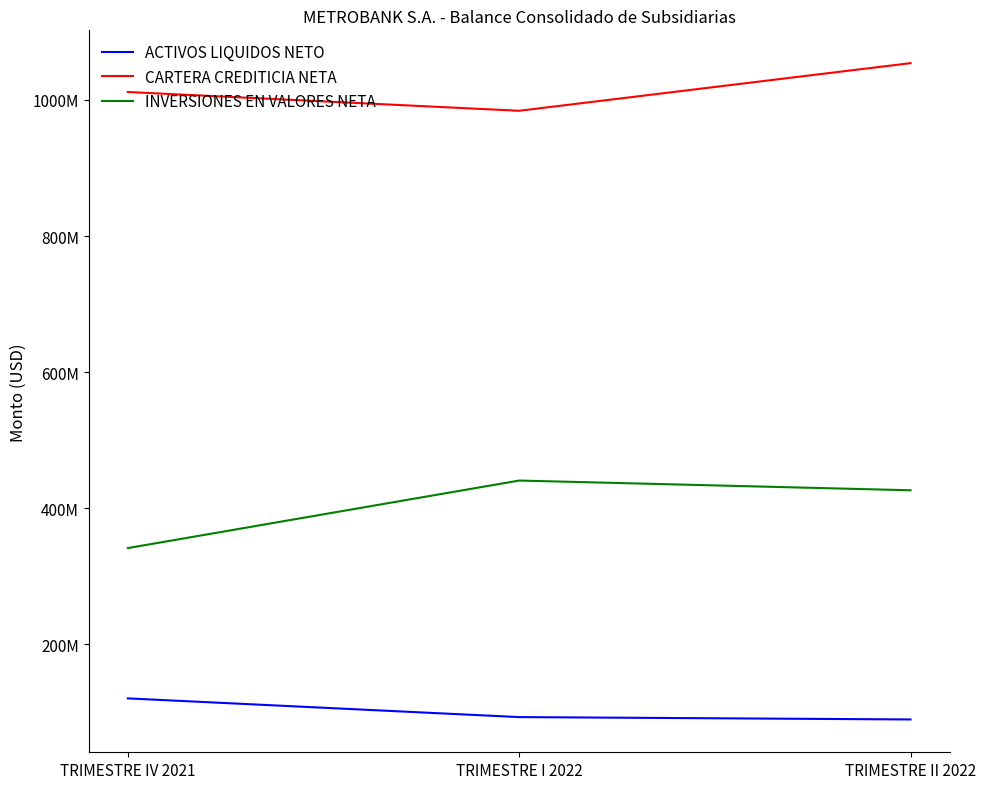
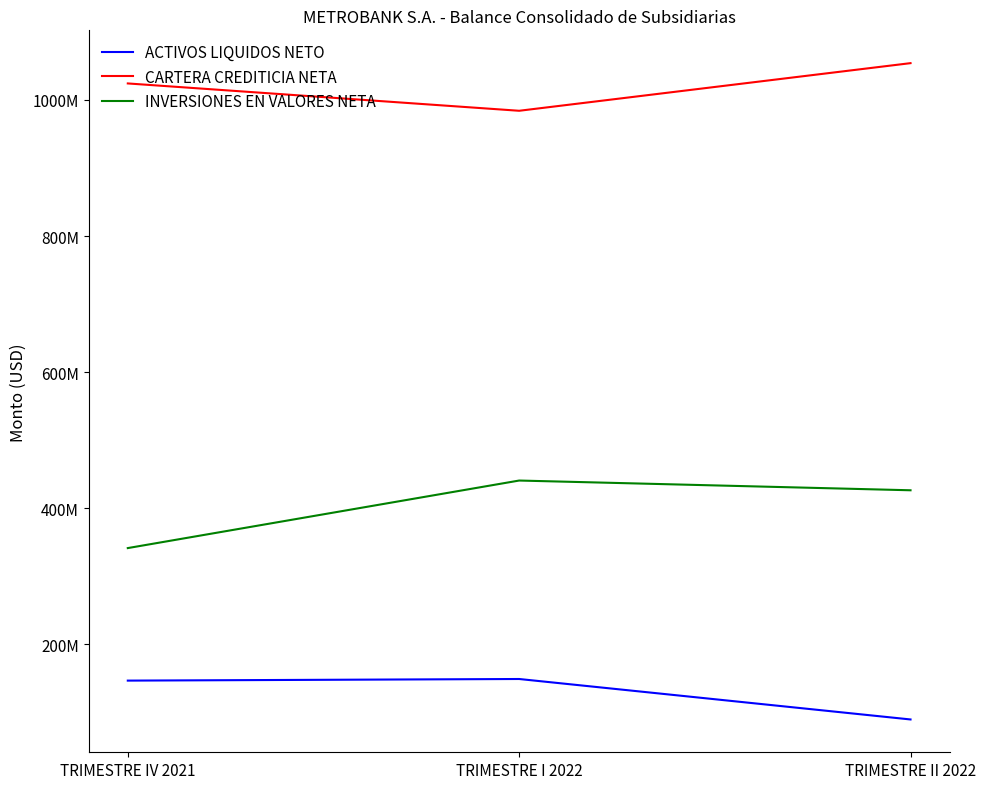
ACTIVOS LIQUIDOS NETO, TRIMESTRE IV 2021: 120000000 -> 150000000
CARTERA CREDITICIA NETA, TRIMESTRE IV 2021: 1010000000 -> 1020000000
ACTIVOS LIQUIDOS NETO, TRIMESTRE I 2022: 90000000 -> 150000000
